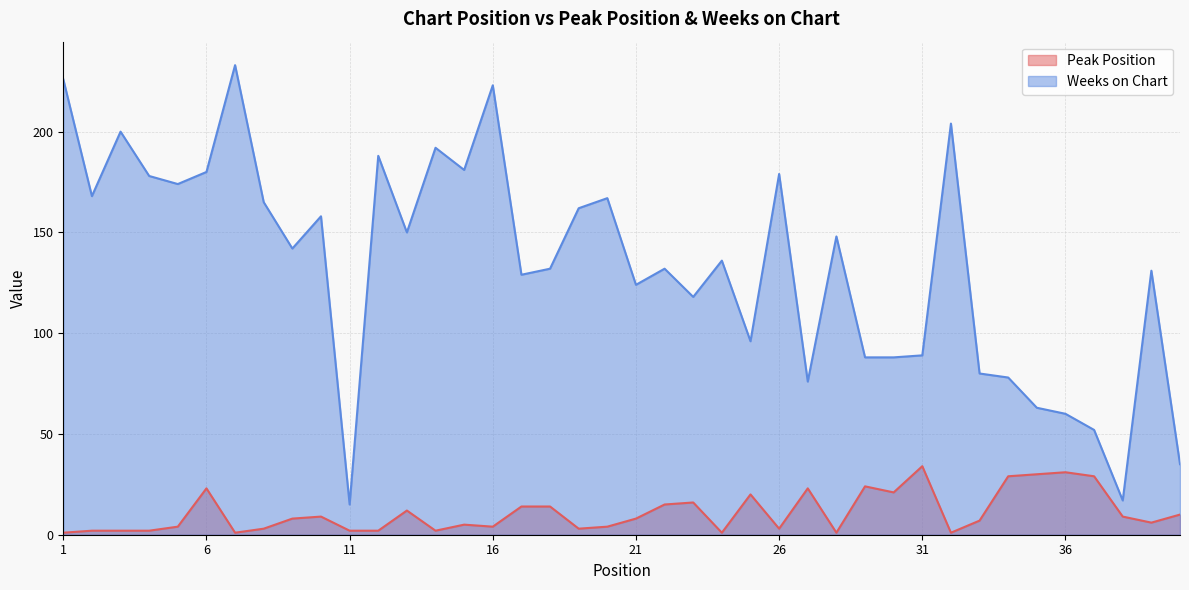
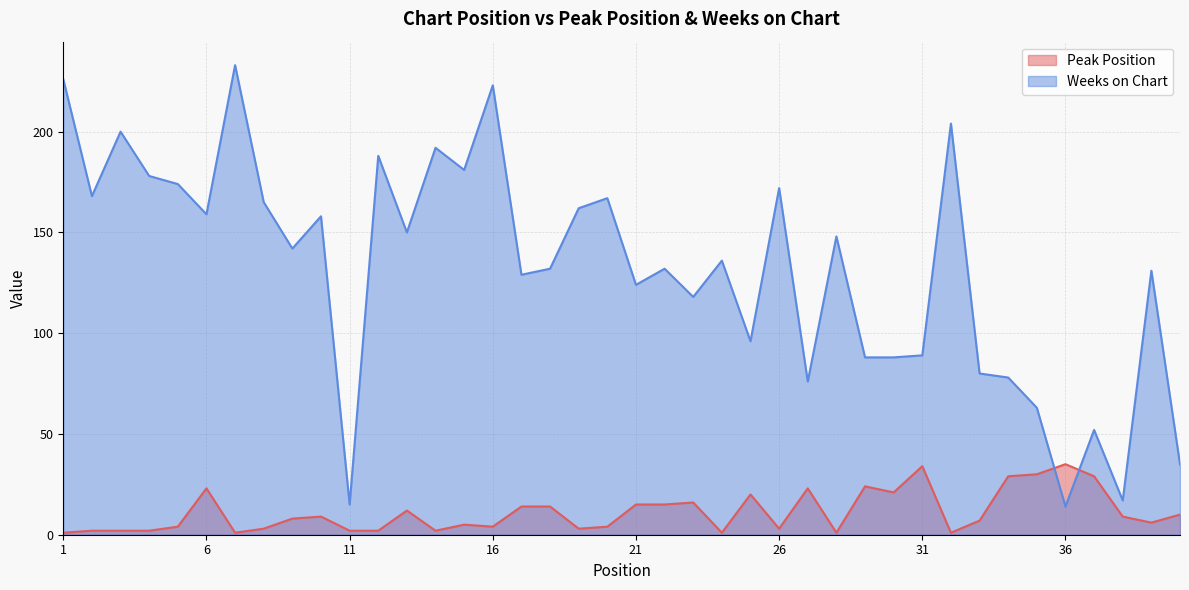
Weeks on Chart, 6: 180 -> 159
Peak Position, 21: 8 -> 15
Weeks on Chart, 26: 179 -> 172
Peak Position, 36: 31 -> 35
Weeks on Chart, 36: 60 -> 14
